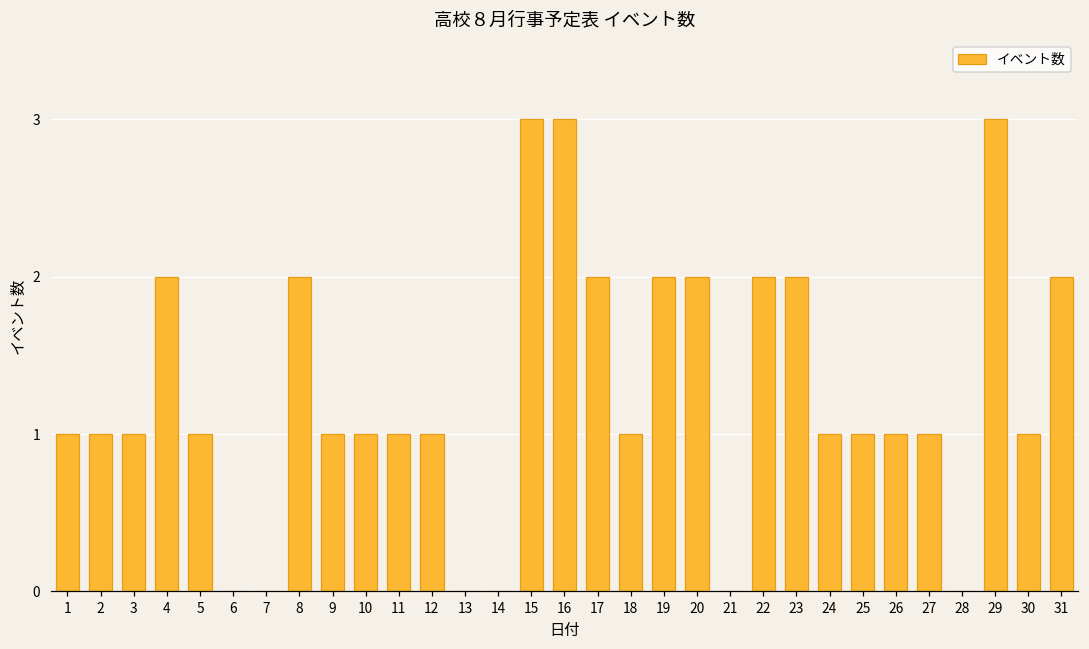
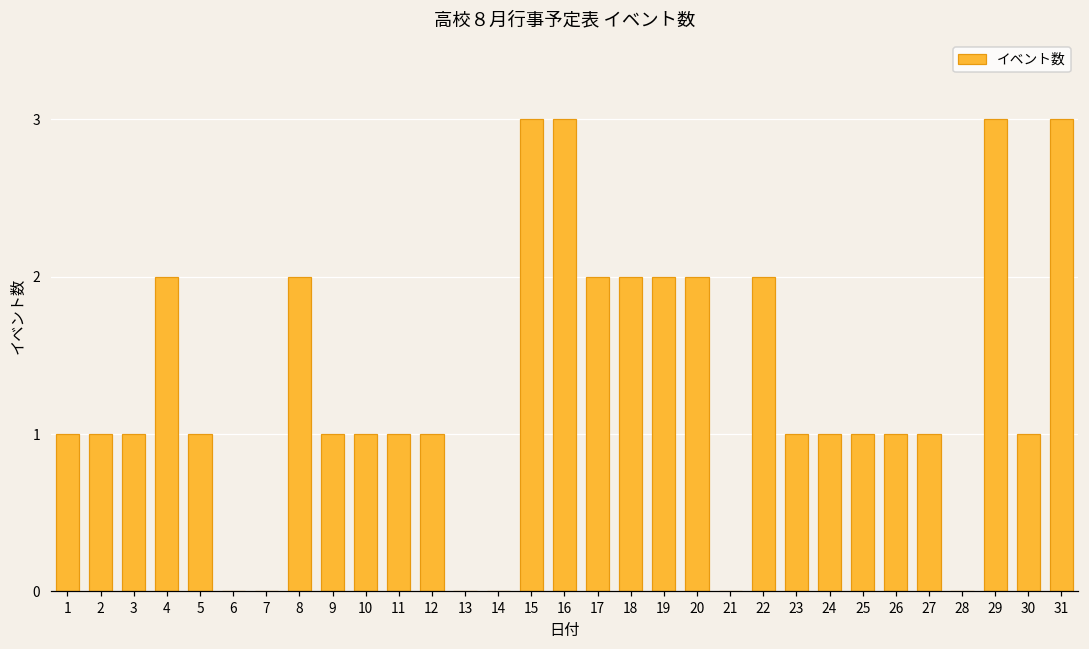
18: 1 -> 2
23: 2 -> 1
31: 2 -> 3
